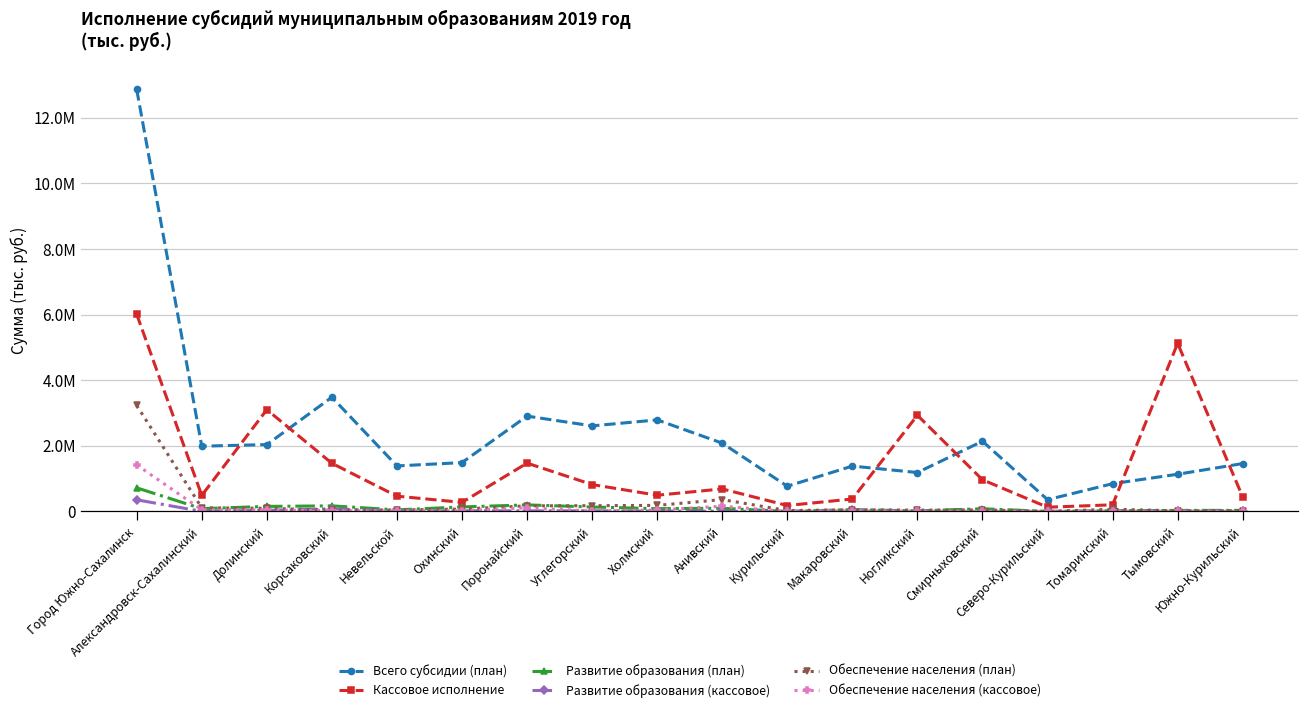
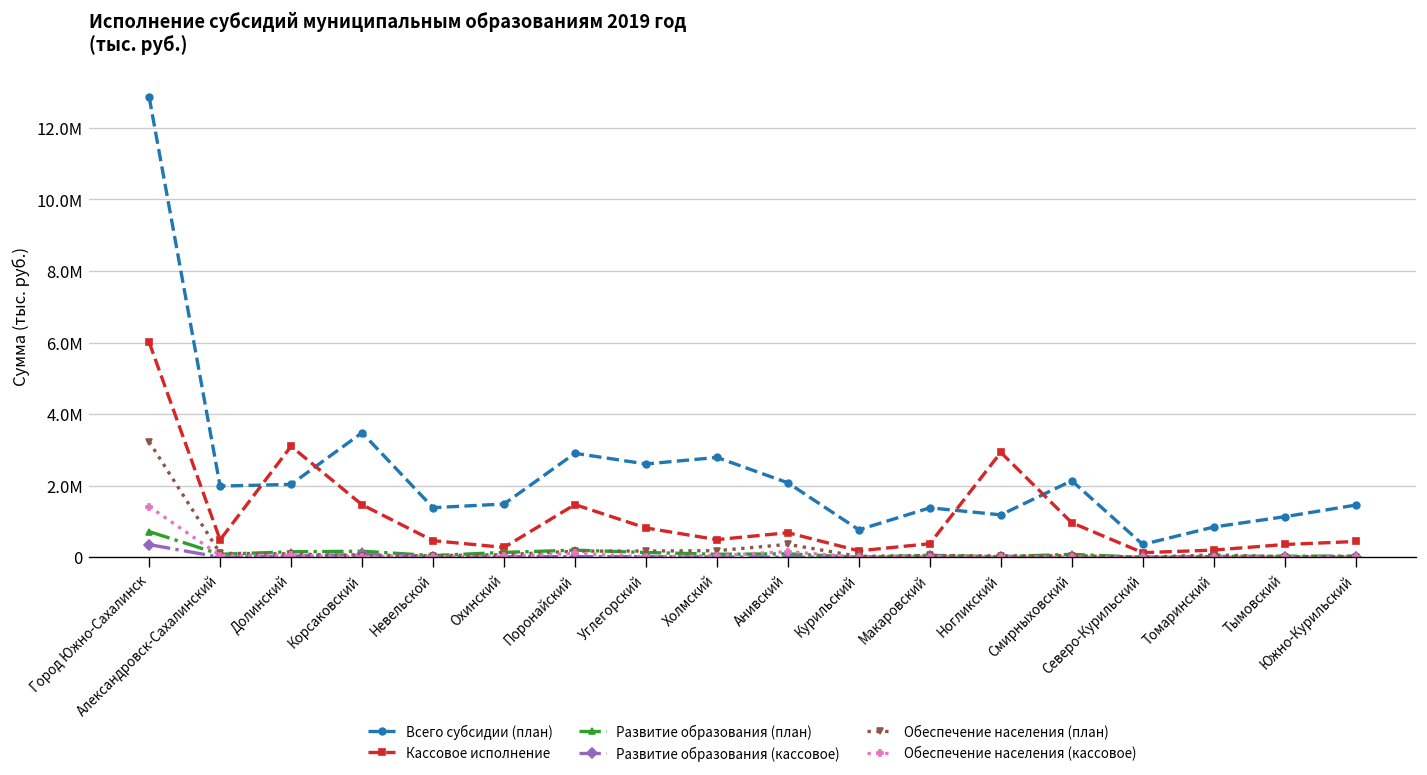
Кассовое исполнение, Тымовский: 5100000 -> 400000
